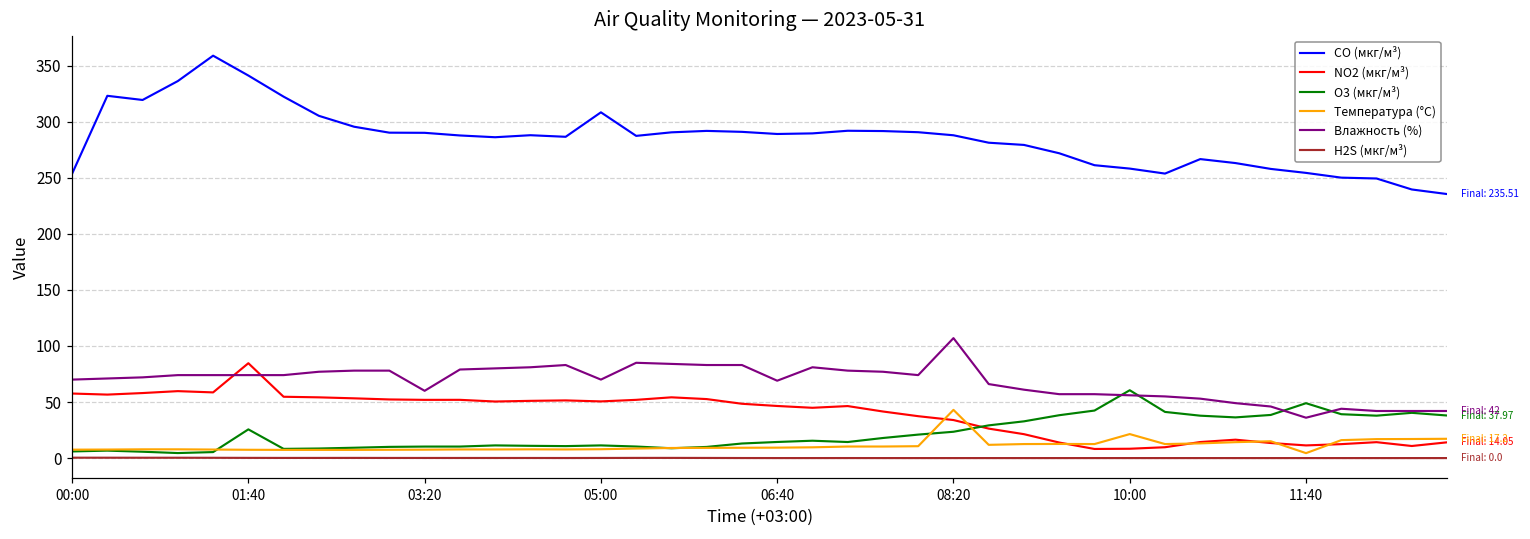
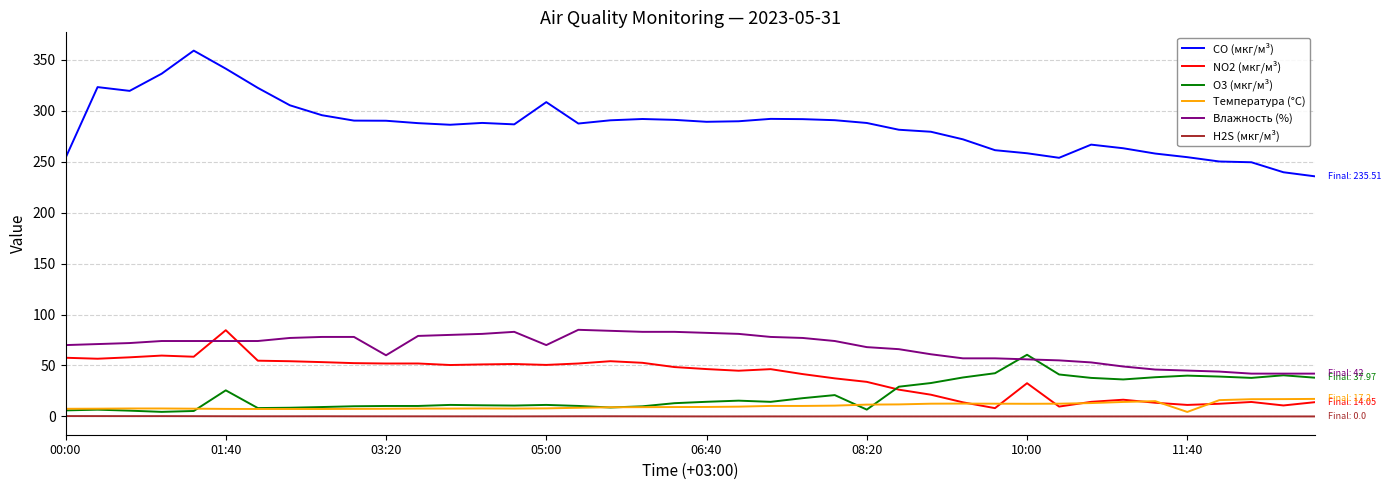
Влажность (%), 06:40: 69 -> 82
O3 (мкг/м³), 08:20: 23 -> 7
Температура (°C), 08:20: 43 -> 12
Влажность (%), 08:20: 107 -> 68
NO2 (мкг/м³), 10:00: 8 -> 33
Температура (°C), 10:00: 21 -> 12
O3 (мкг/м³), 11:40: 49 -> 40
Влажность (%), 11:40: 36 -> 45
